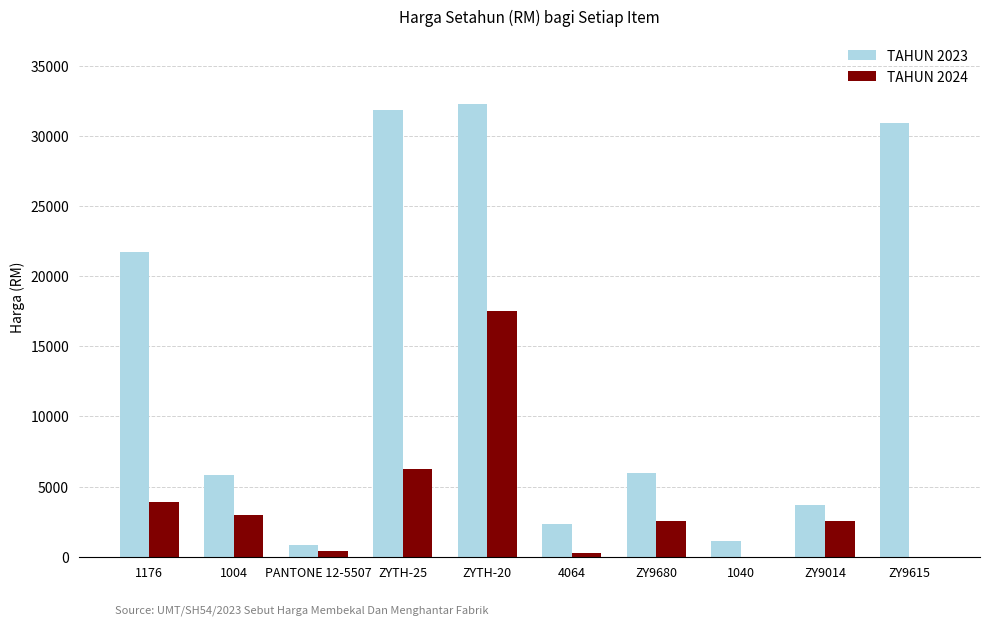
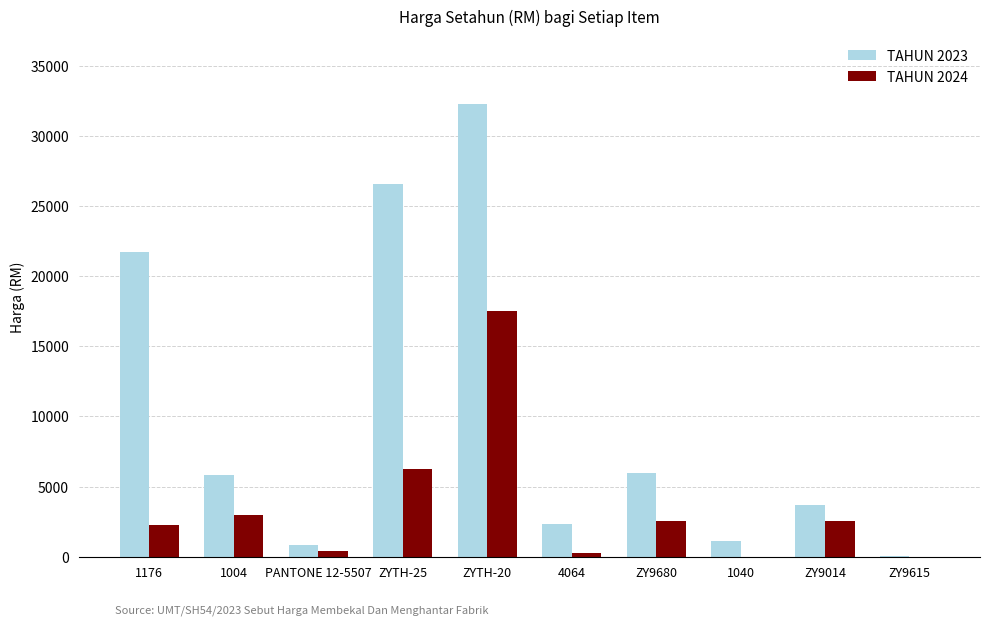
TAHUN 2024, 1176: 3900 -> 2300
TAHUN 2023, ZYTH-25: 31900 -> 26500
TAHUN 2023, ZY9615: 30900 -> 100
